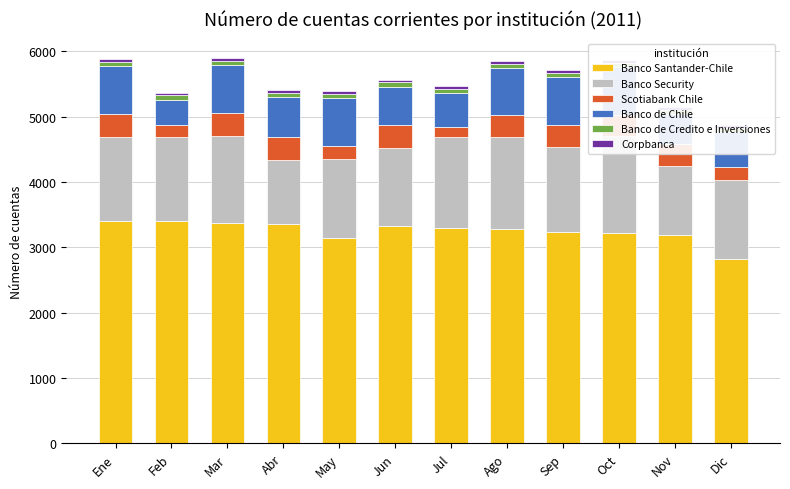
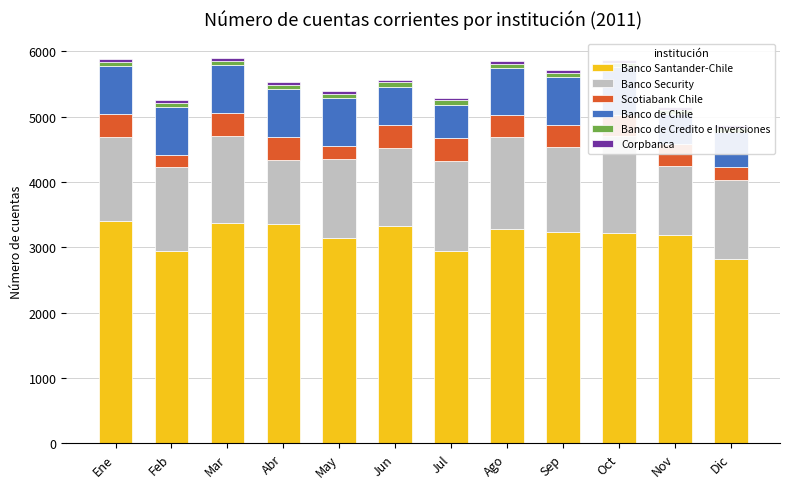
Banco Santander-Chile, Feb: 3400 -> 2900
Banco de Chile, Feb: 400 -> 700
Banco de Chile, Abr: 600 -> 700
Banco Santander-Chile, Jul: 3300 -> 2900
Scotiabank Chile, Jul: 200 -> 300
